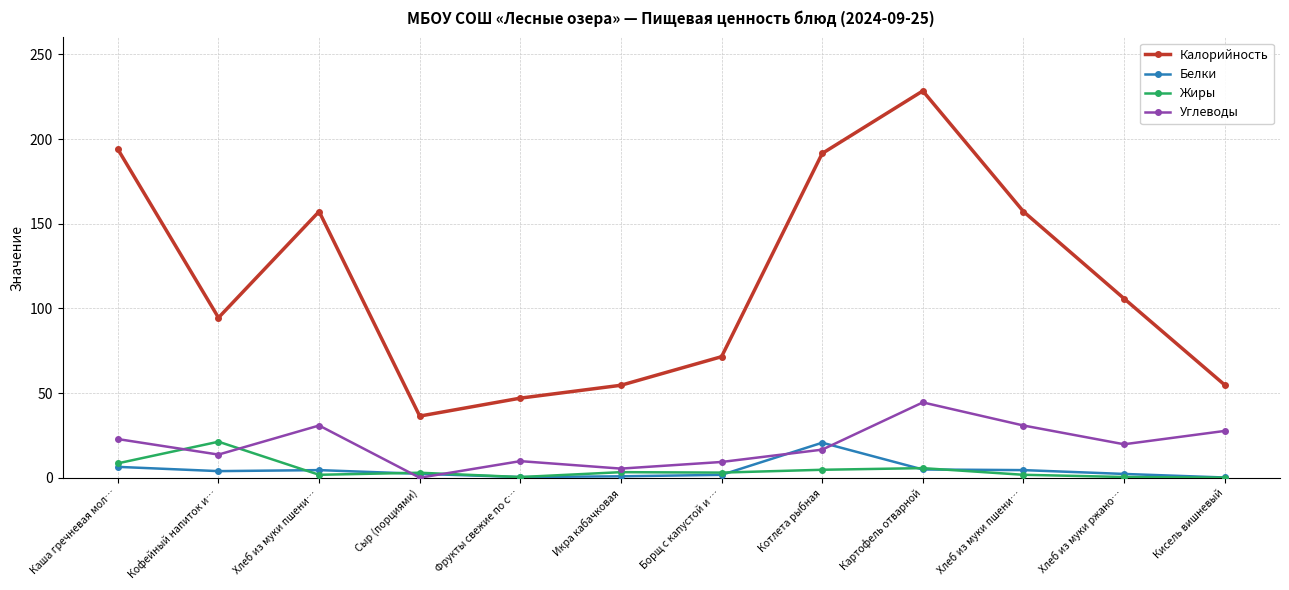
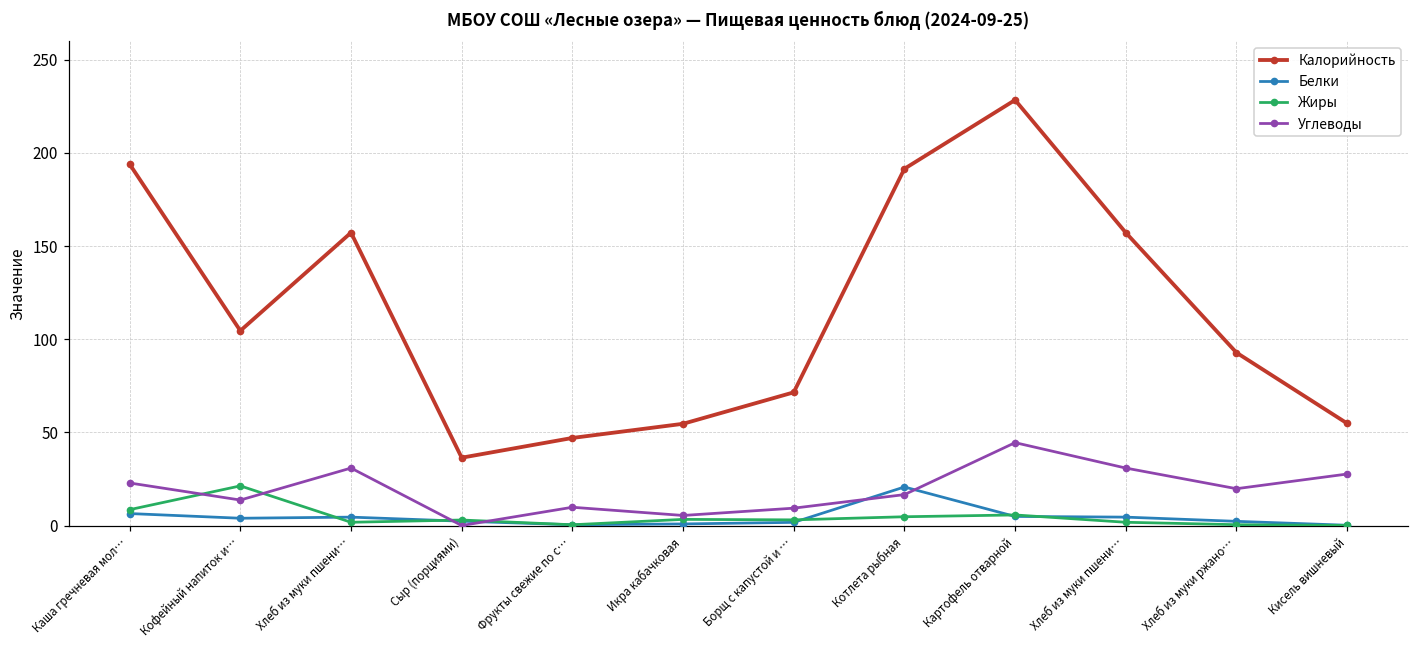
Калорийность, Кофейный напиток и…: 95 -> 105
Калорийность, Хлеб из муки ржано…: 106 -> 93
